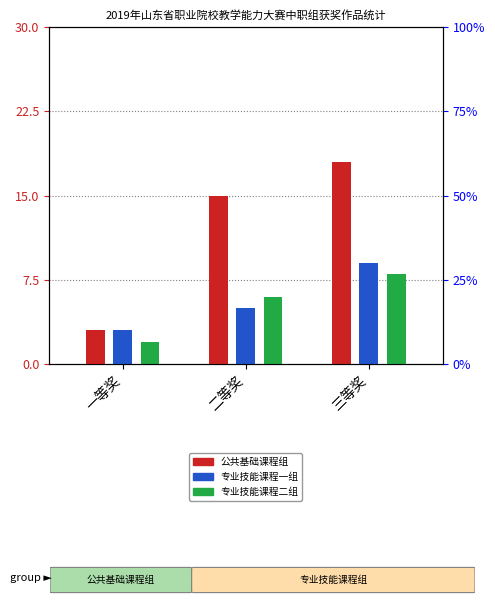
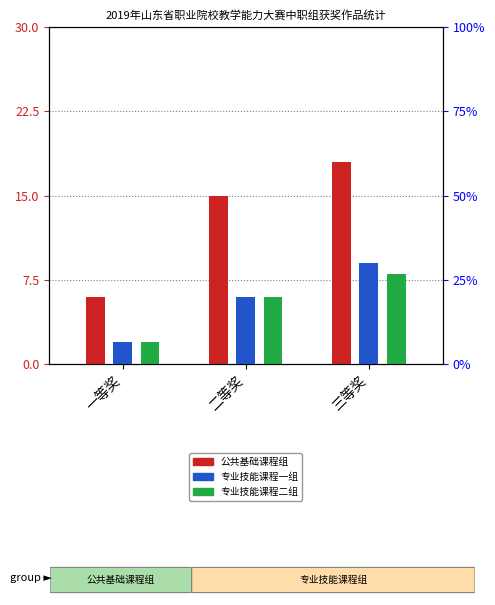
公共基础课程组, 一等奖: 3 -> 6
专业技能课程一组, 一等奖: 3 -> 2
专业技能课程一组, 二等奖: 5 -> 6
